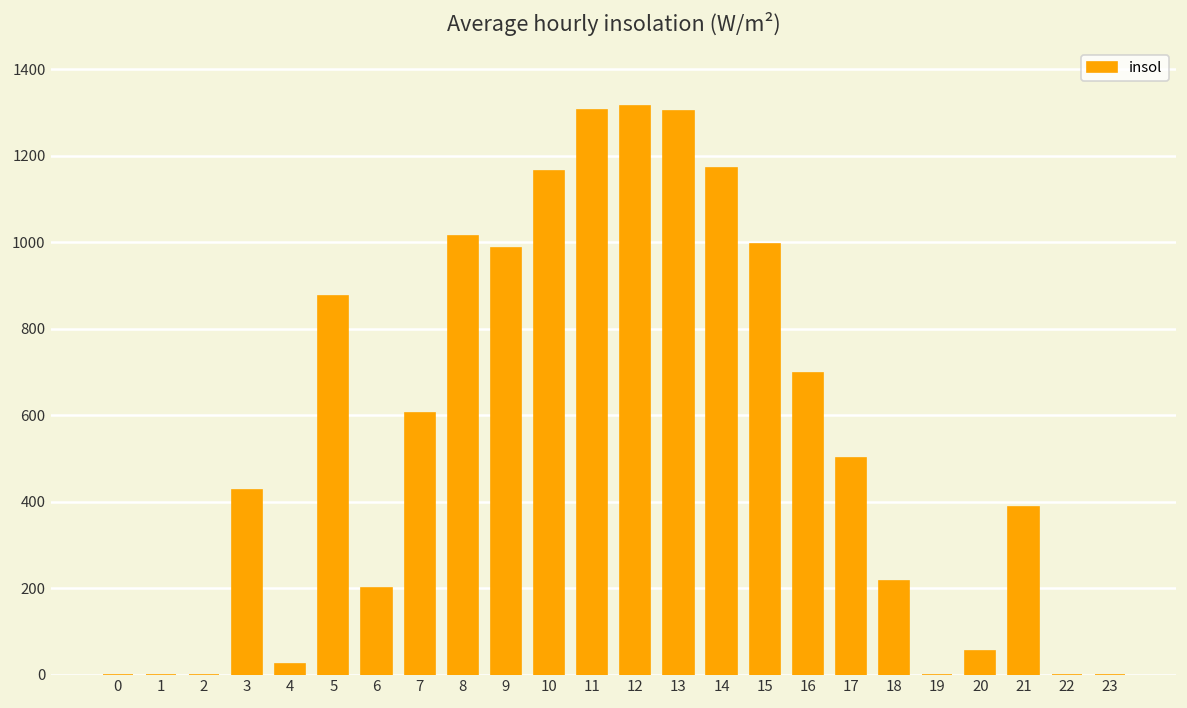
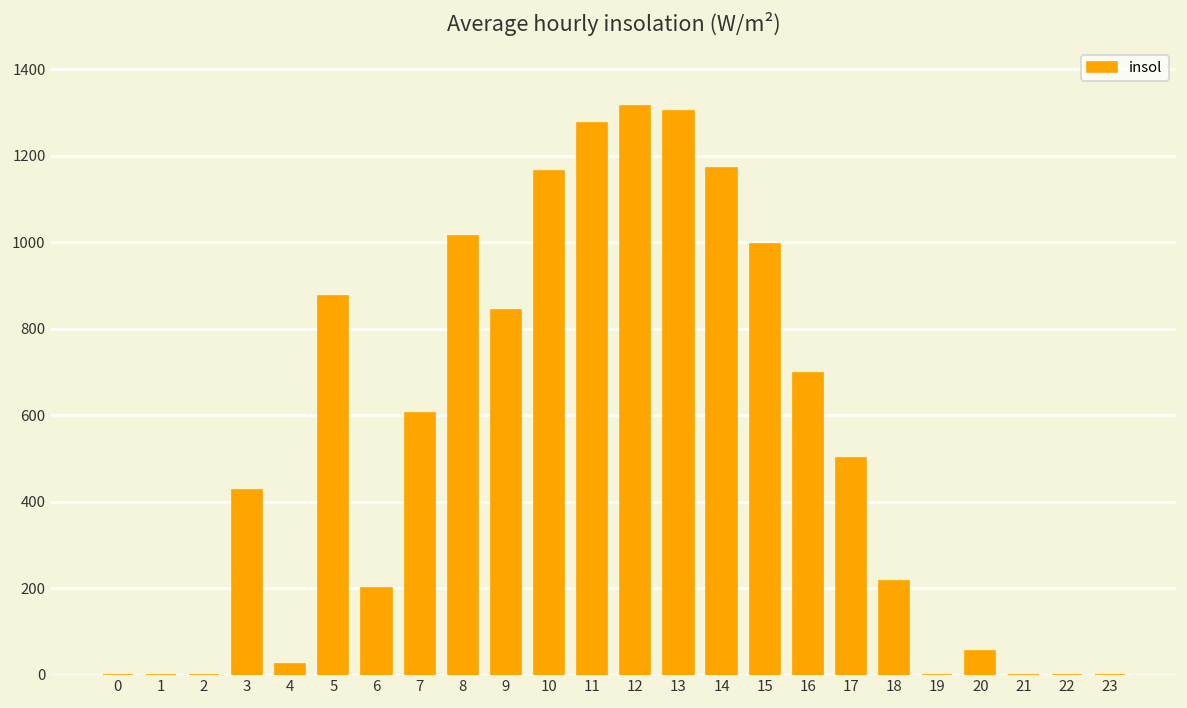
9: 990 -> 840
11: 1310 -> 1280
21: 390 -> 0
